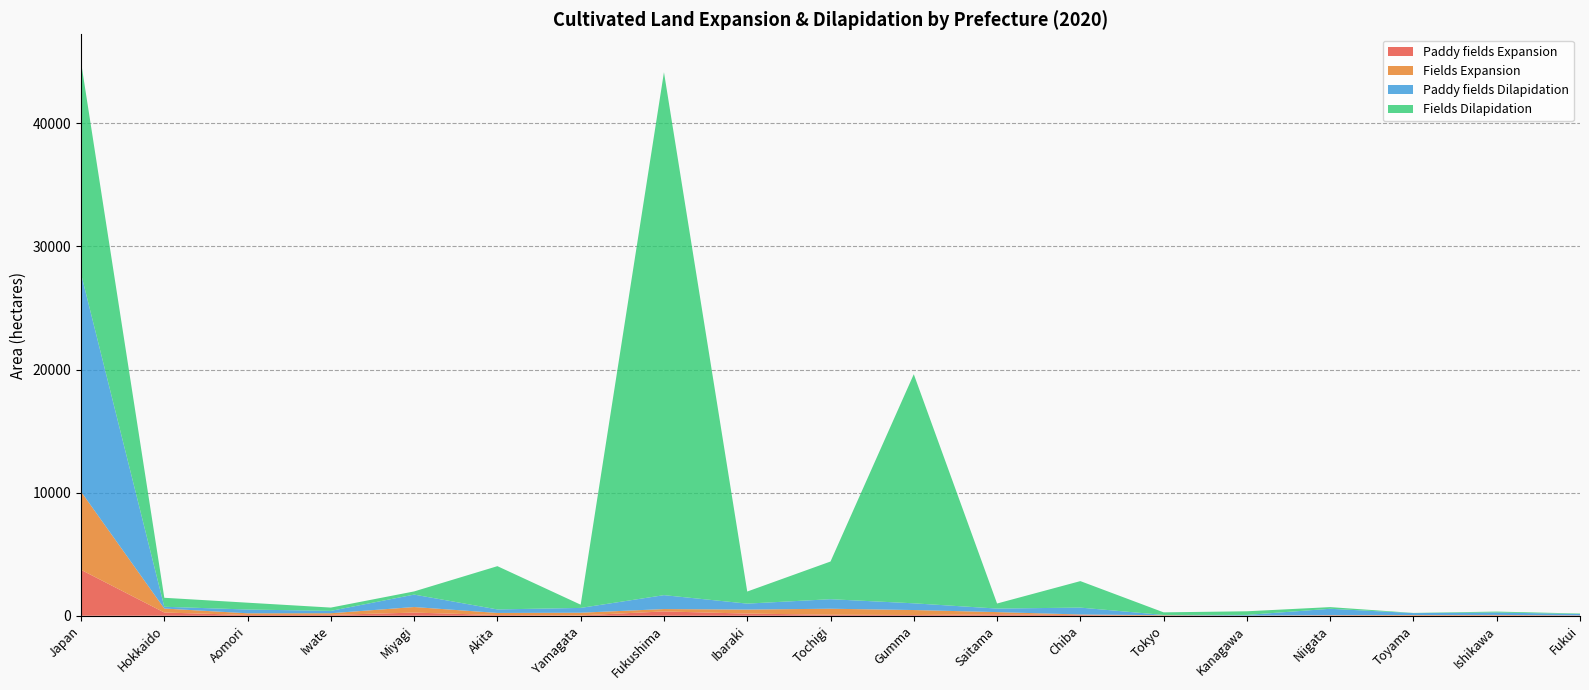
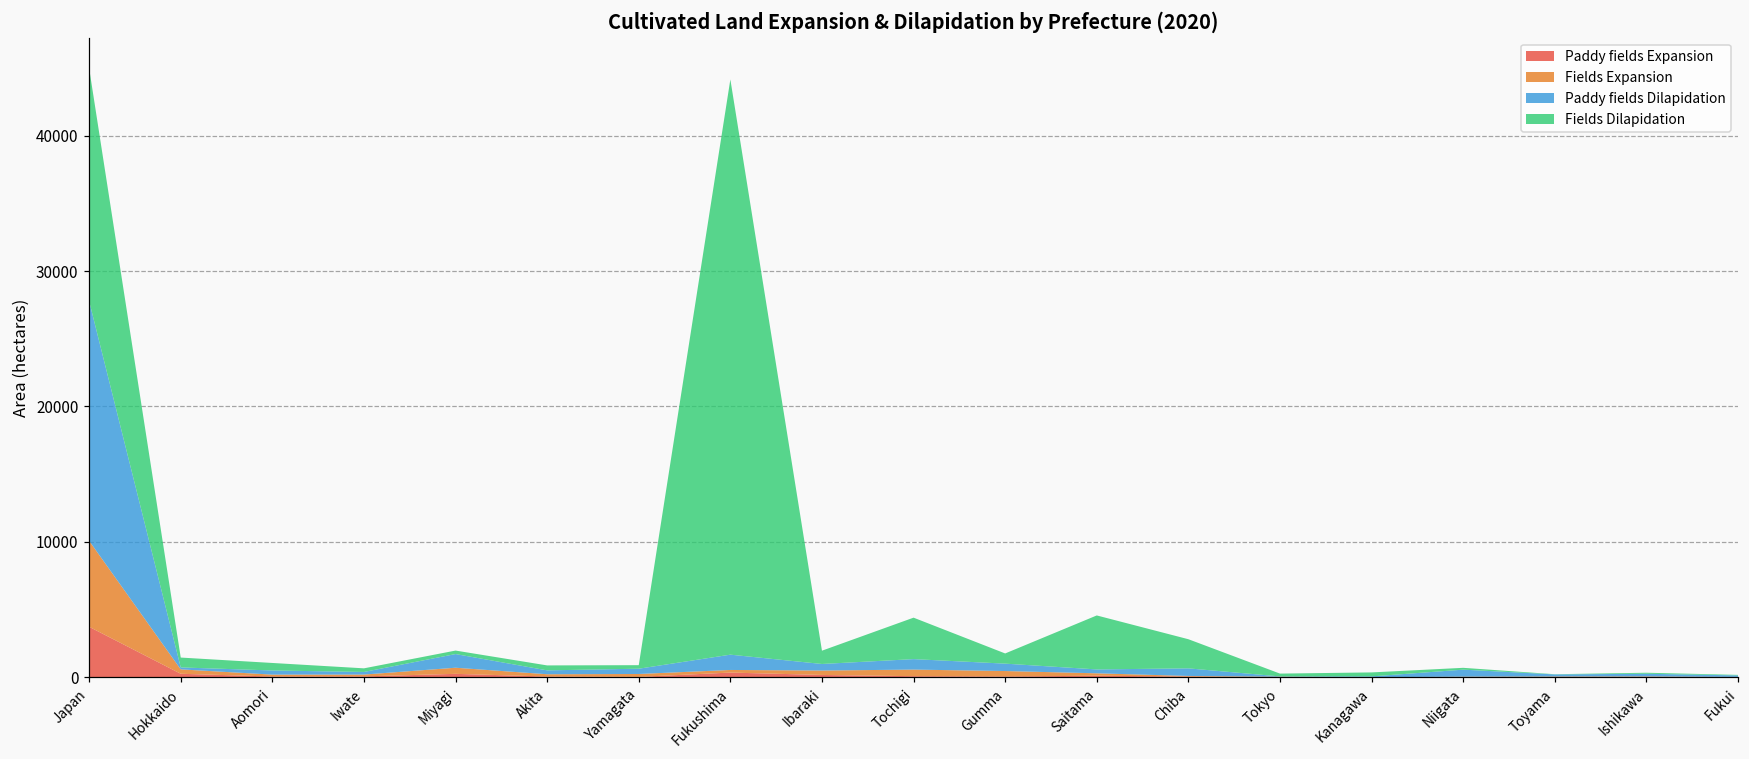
Fields Dilapidation, Akita: 3500 -> 400
Fields Dilapidation, Gumma: 18600 -> 800
Fields Dilapidation, Saitama: 400 -> 4000
